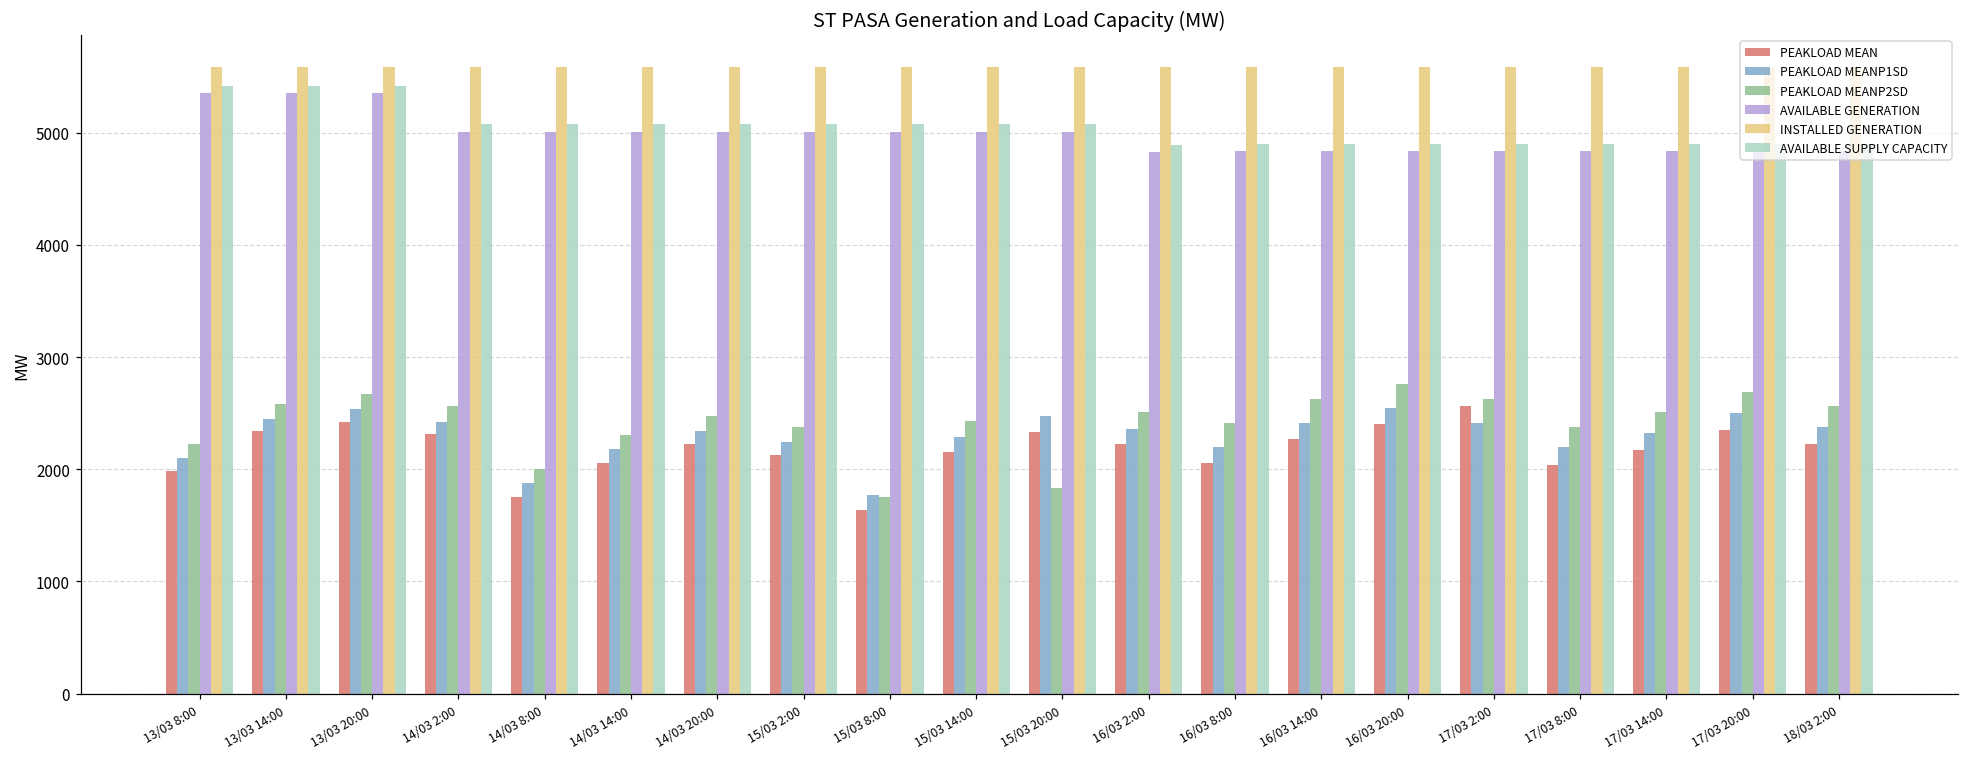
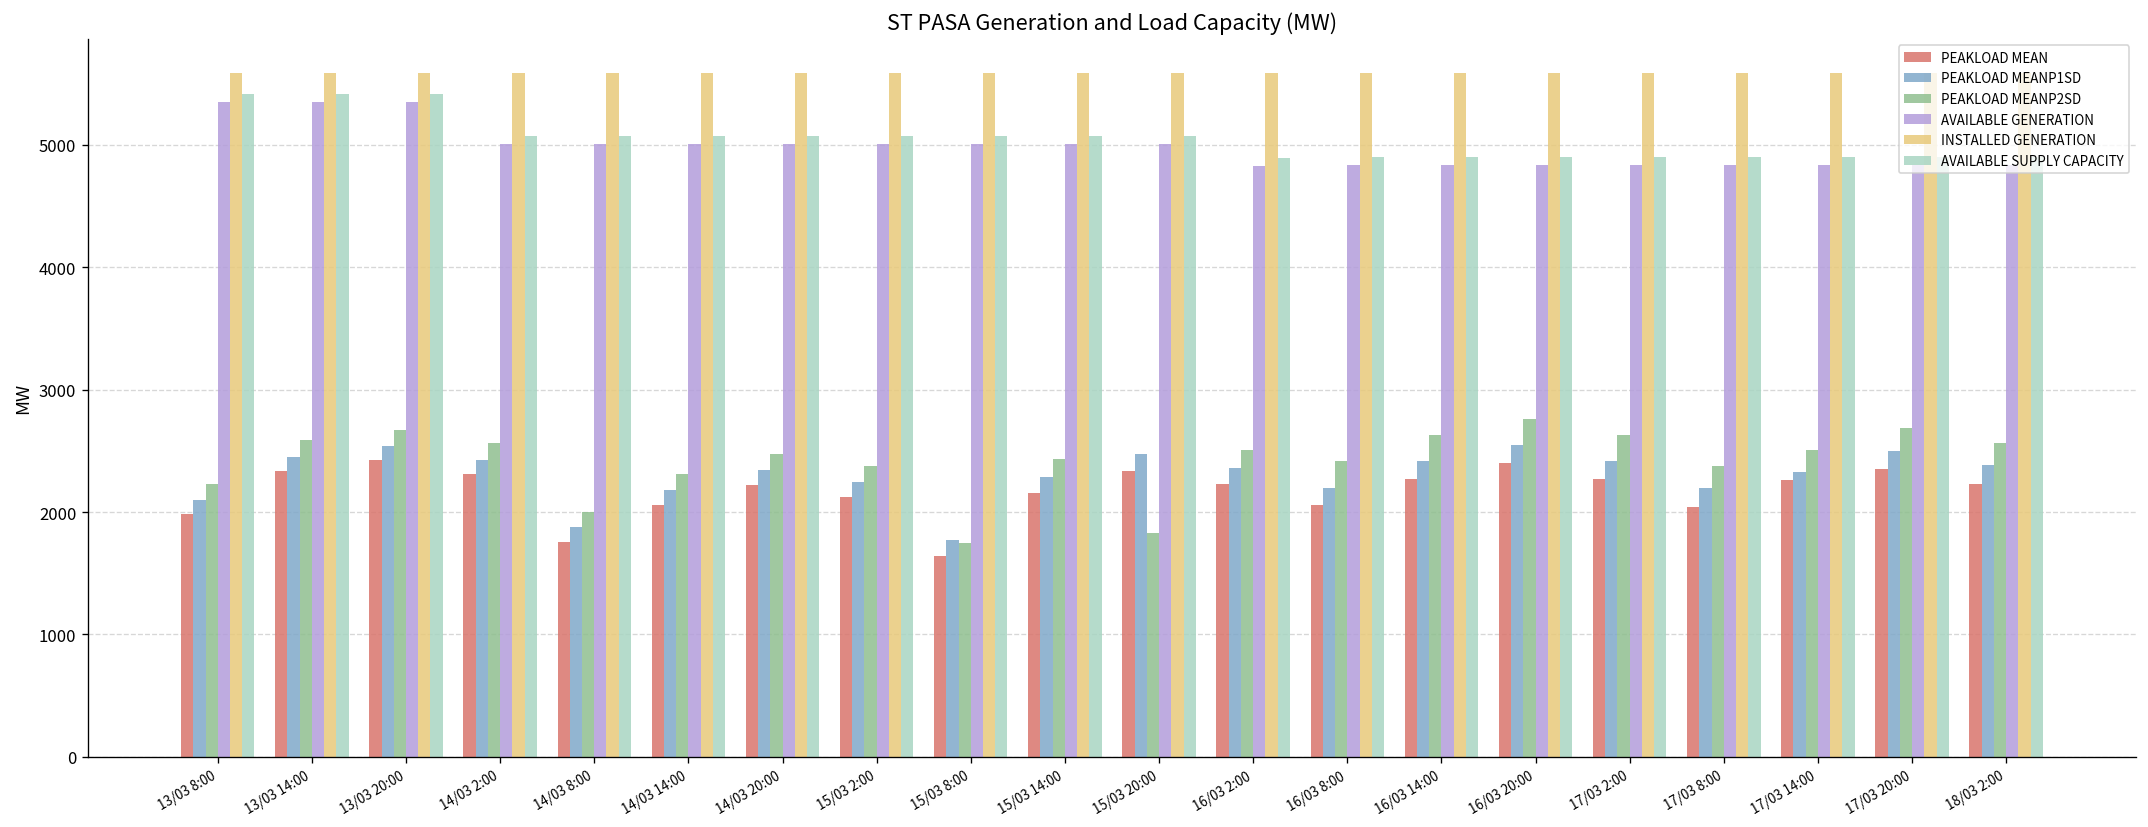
PEAKLOAD MEAN, 17/03 2:00: 2570 -> 2270
PEAKLOAD MEAN, 17/03 14:00: 2170 -> 2260
